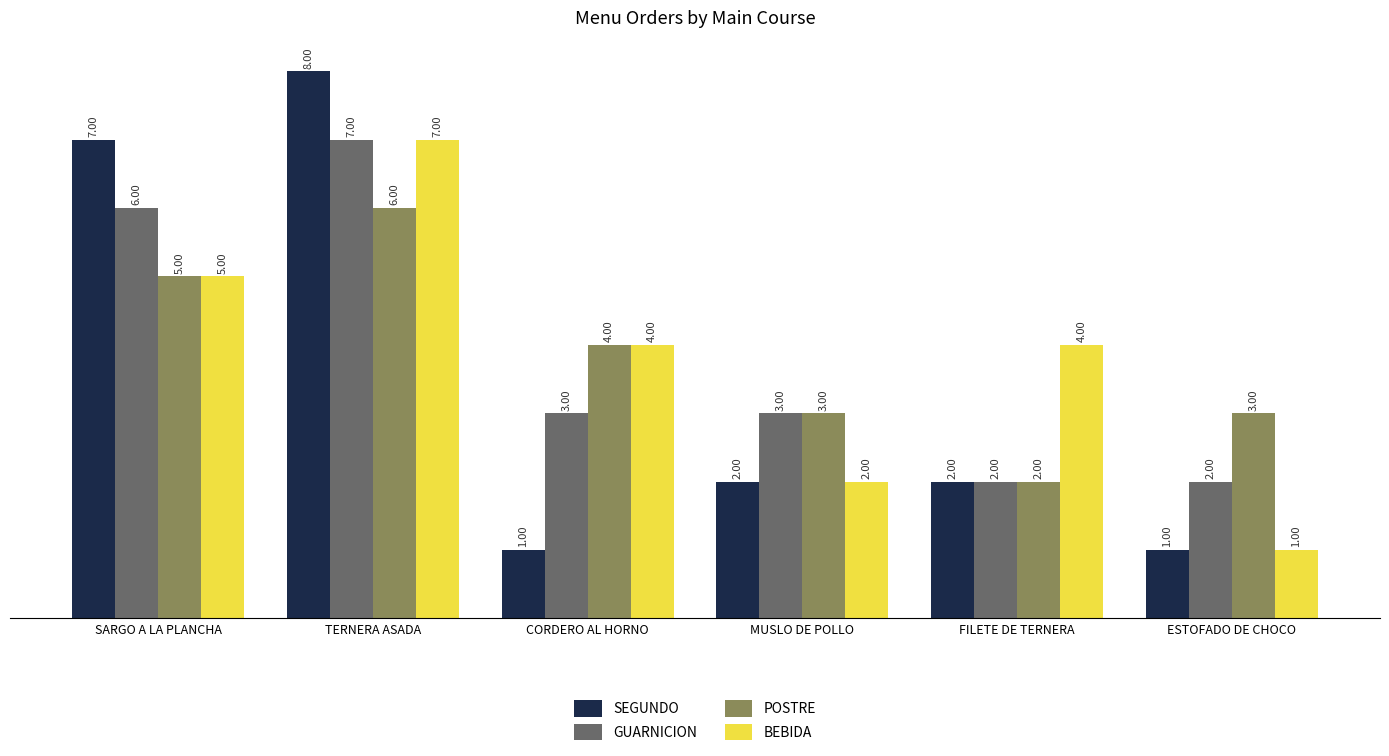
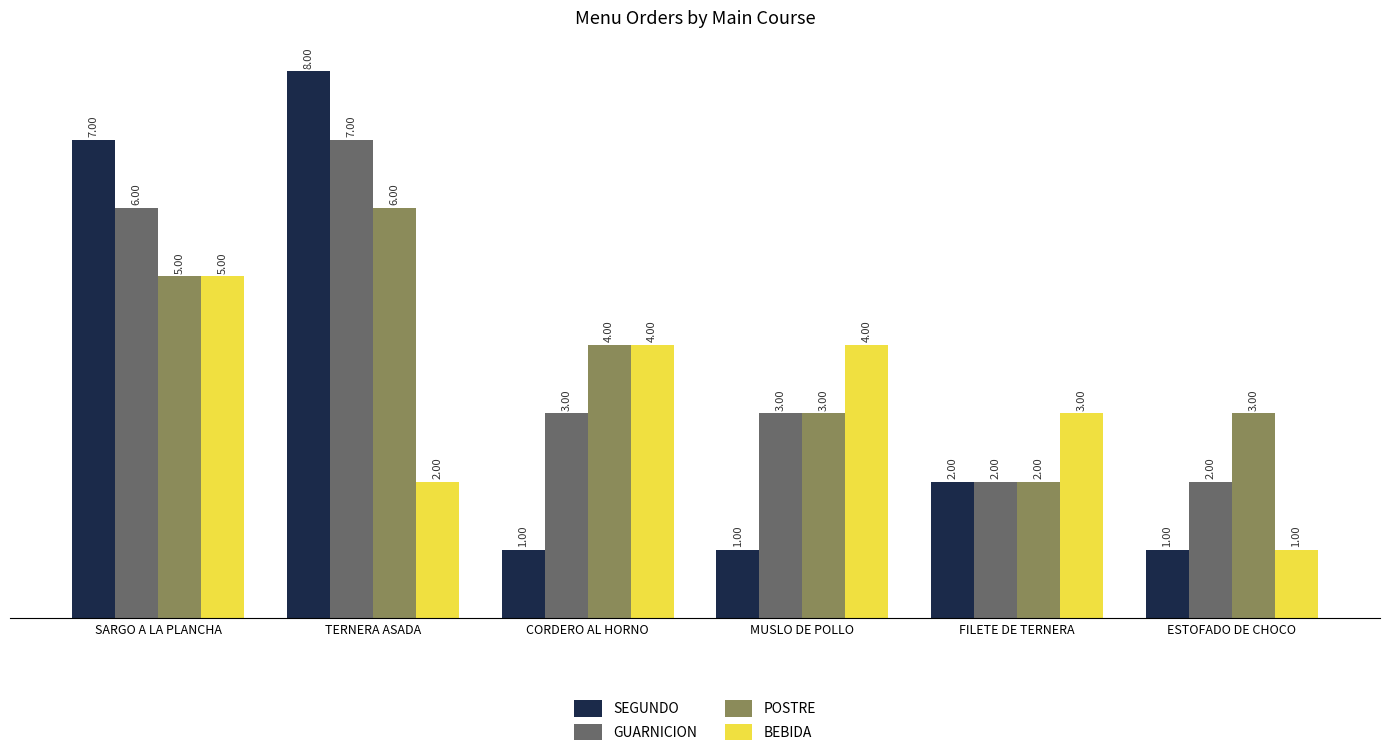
BEBIDA, TERNERA ASADA: 7.00 -> 2.00
SEGUNDO, MUSLO DE POLLO: 2.00 -> 1.00
BEBIDA, MUSLO DE POLLO: 2.00 -> 4.00
BEBIDA, FILETE DE TERNERA: 4.00 -> 3.00
